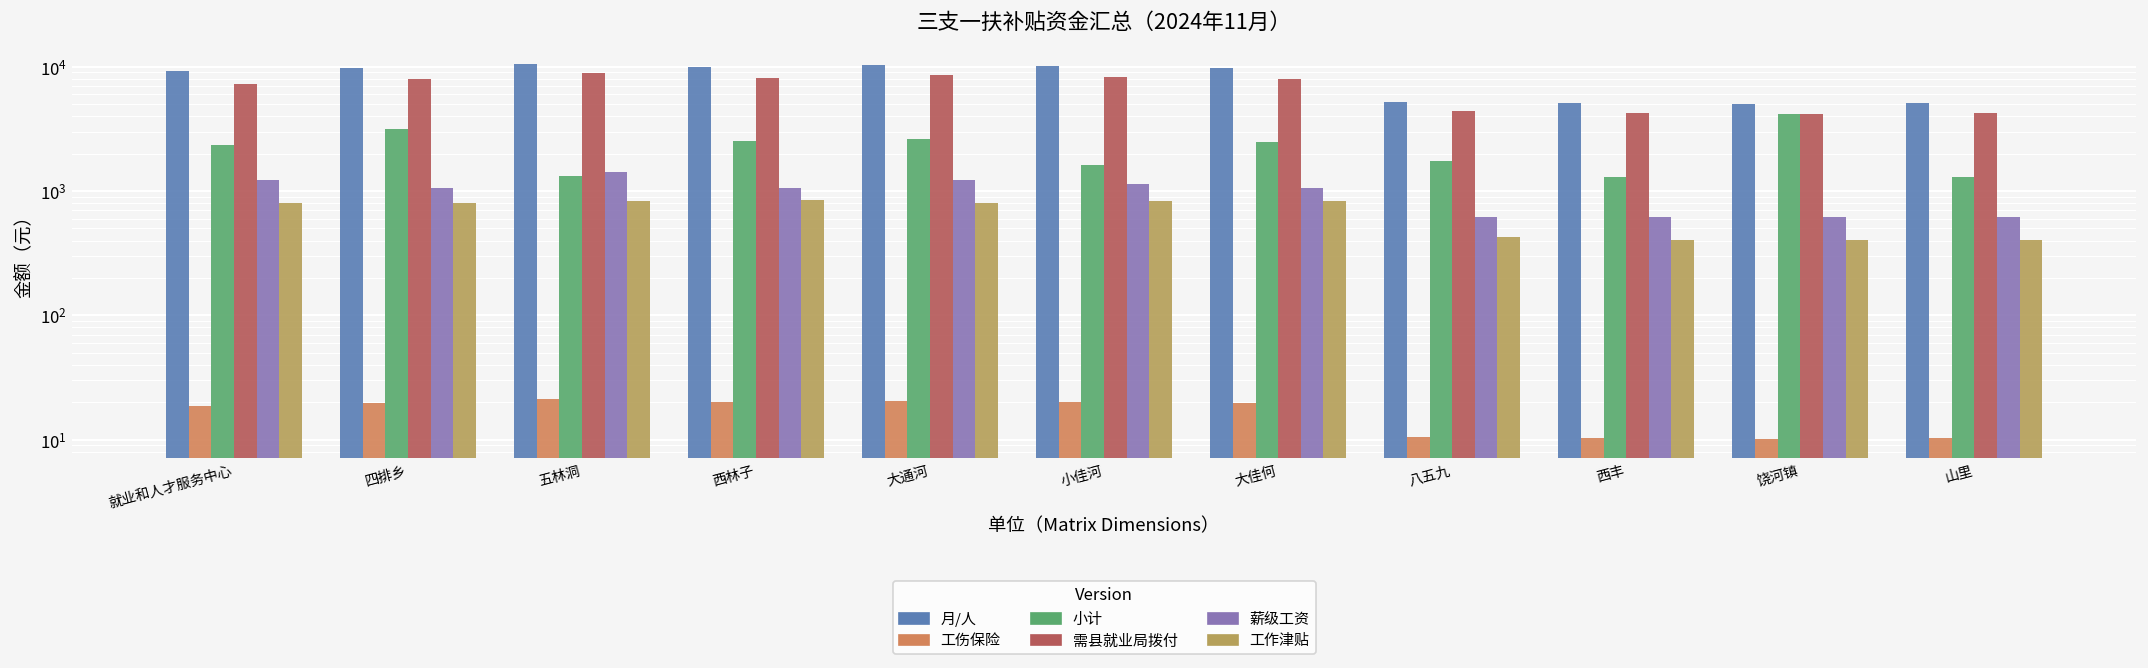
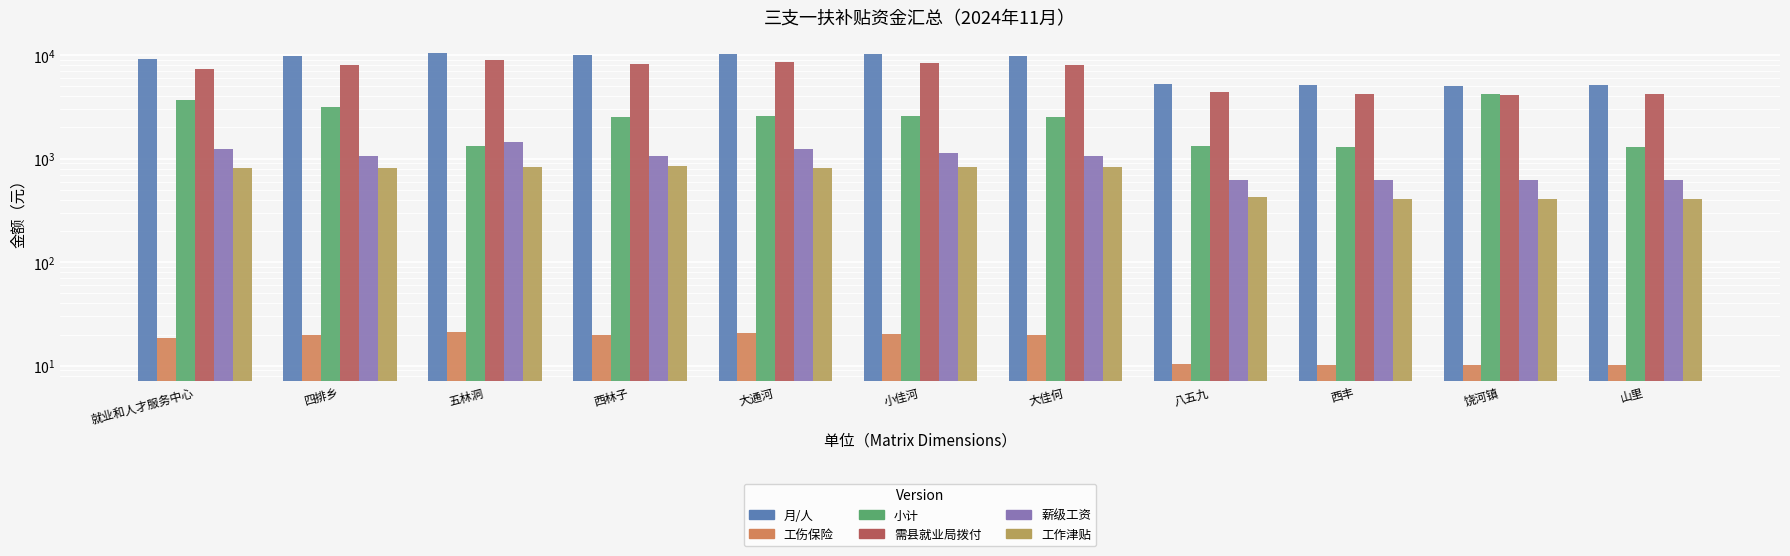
小计, 就业和人才服务中心: 2300 -> 3700
小计, 小佳河: 1600 -> 2600
小计, 八五九: 1700 -> 1300
